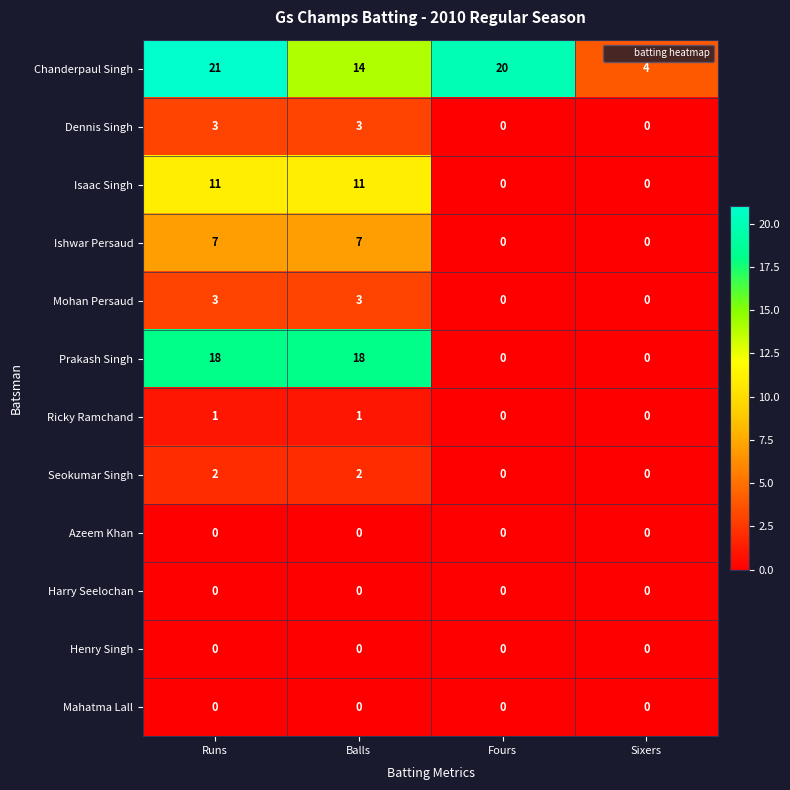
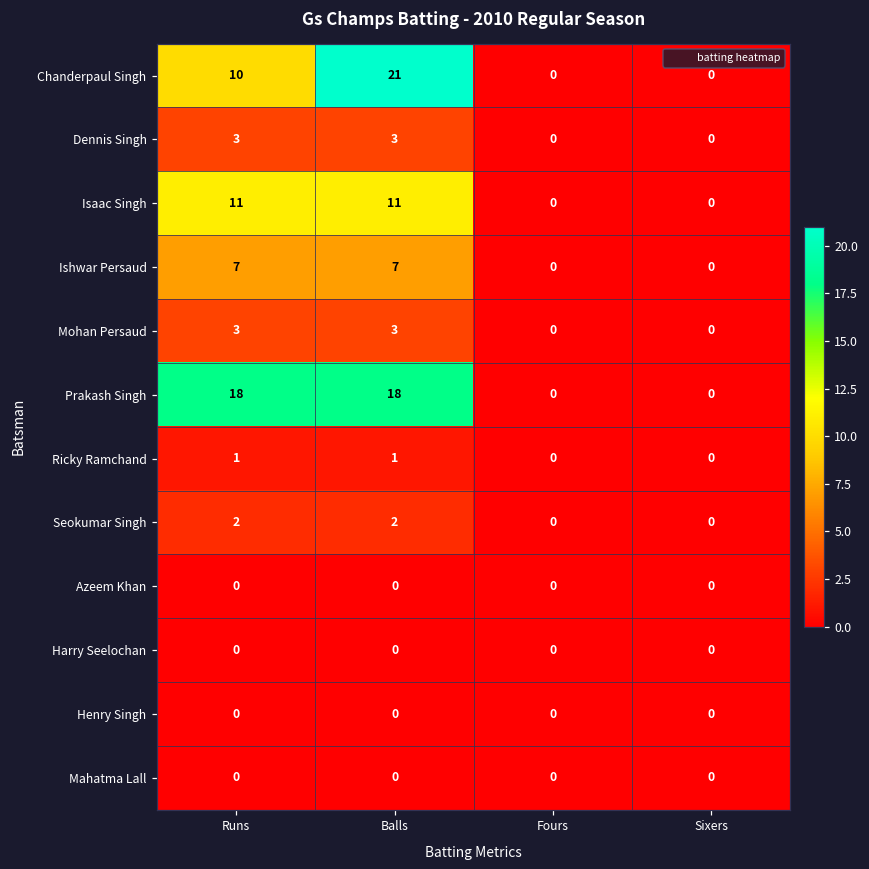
Chanderpaul Singh, Runs: 21 -> 10
Chanderpaul Singh, Balls: 14 -> 21
Chanderpaul Singh, Fours: 20 -> 0
Chanderpaul Singh, Sixers: 4 -> 0
